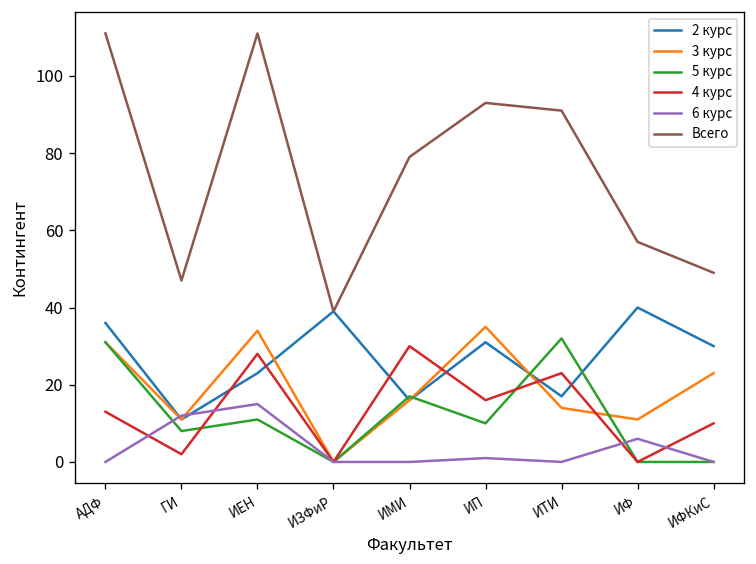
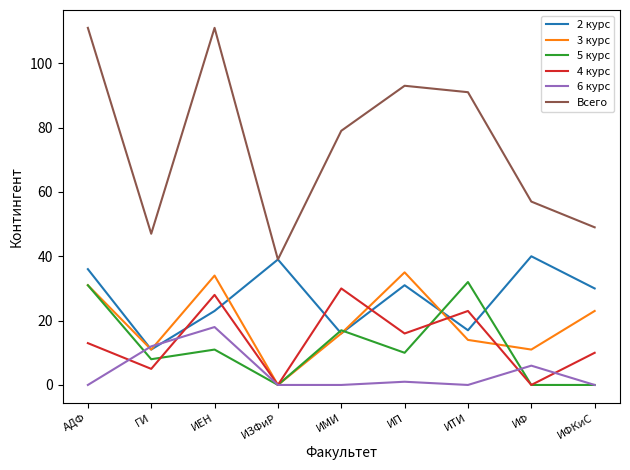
4 курс, ГИ: 2 -> 5
6 курс, ИЕН: 15 -> 18
